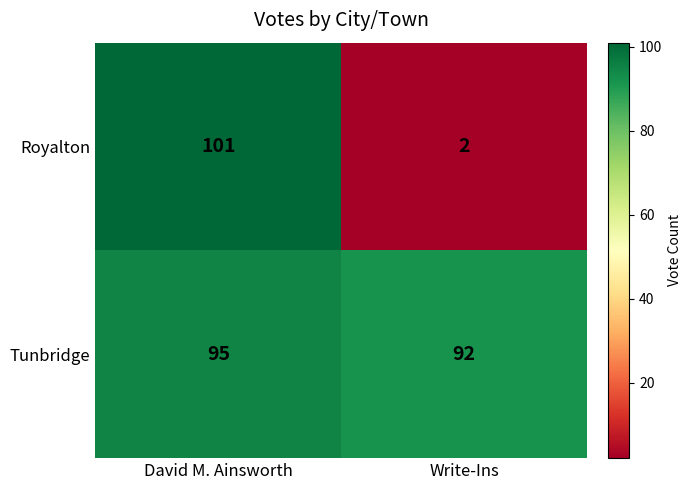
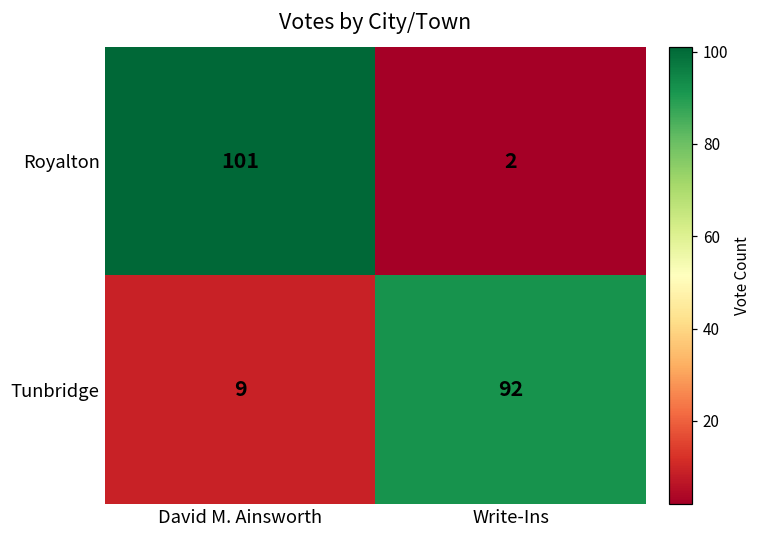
Tunbridge, David M. Ainsworth: 95 -> 9
